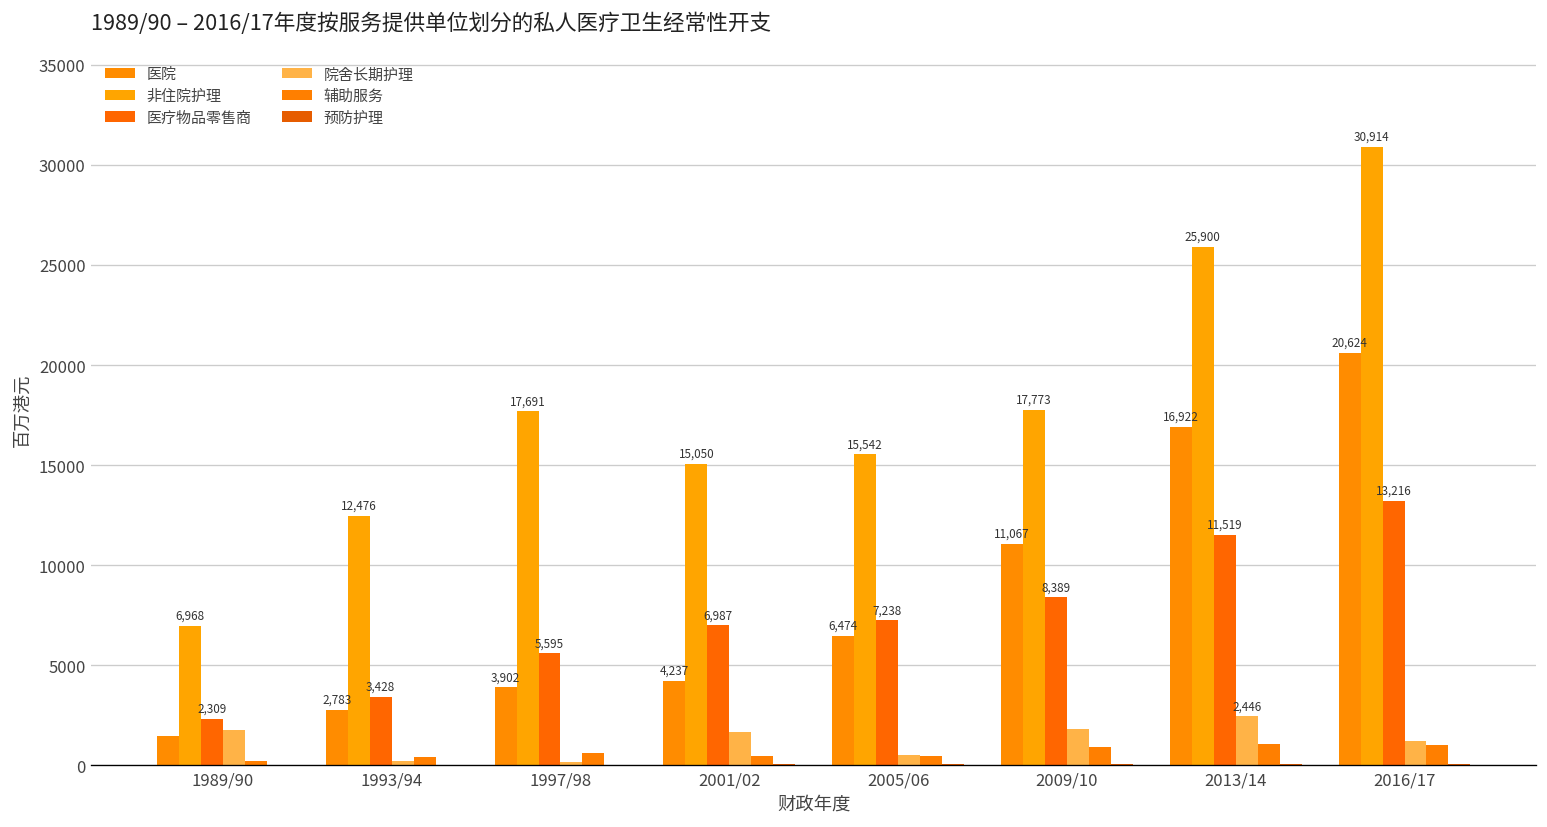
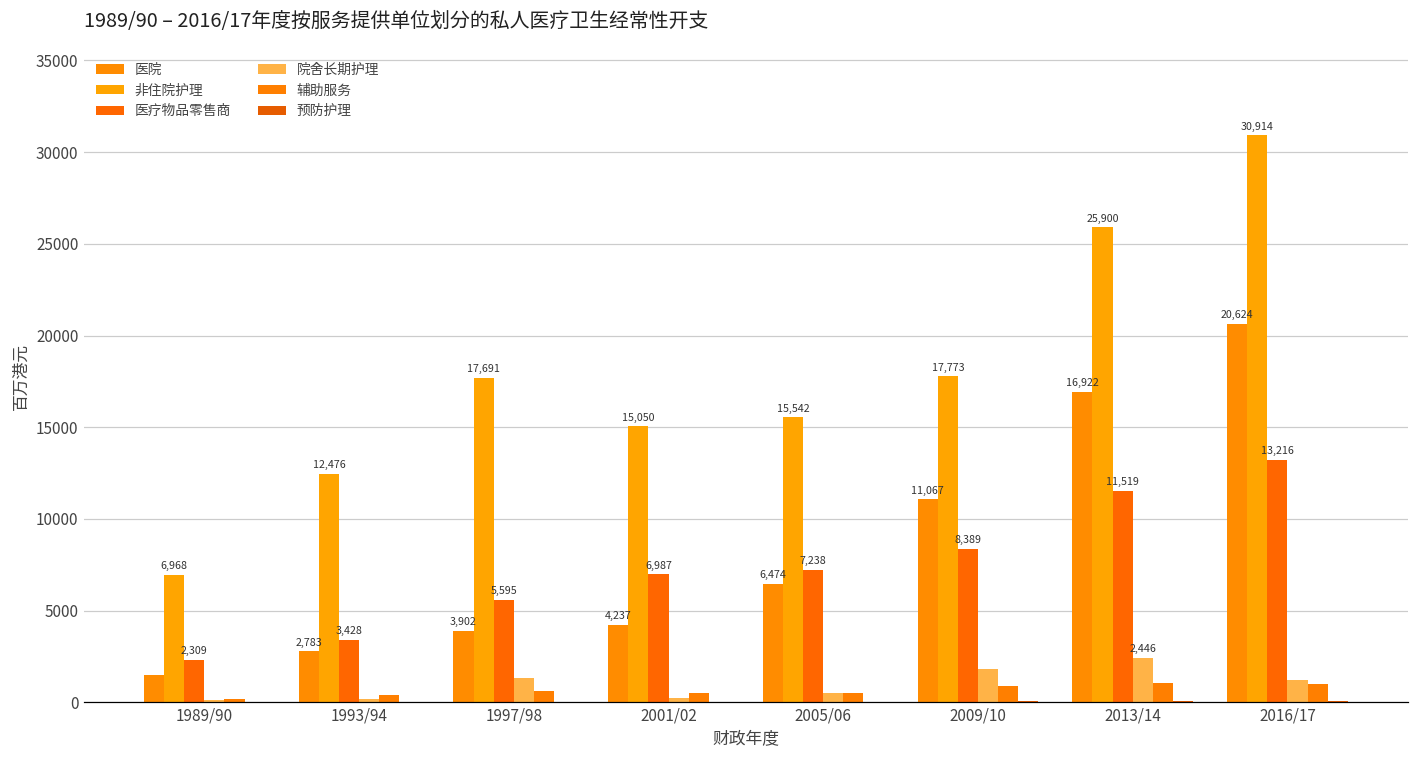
院舍长期护理, 1989/90: 1700 -> 100
院舍长期护理, 1997/98: 200 -> 1300
院舍长期护理, 2001/02: 1700 -> 300
